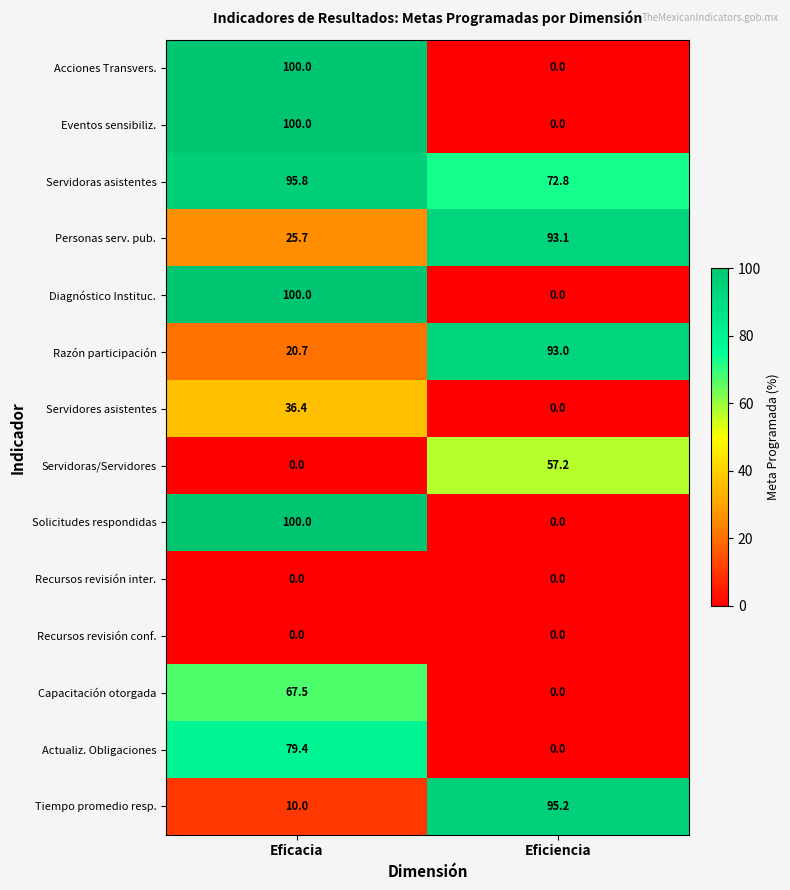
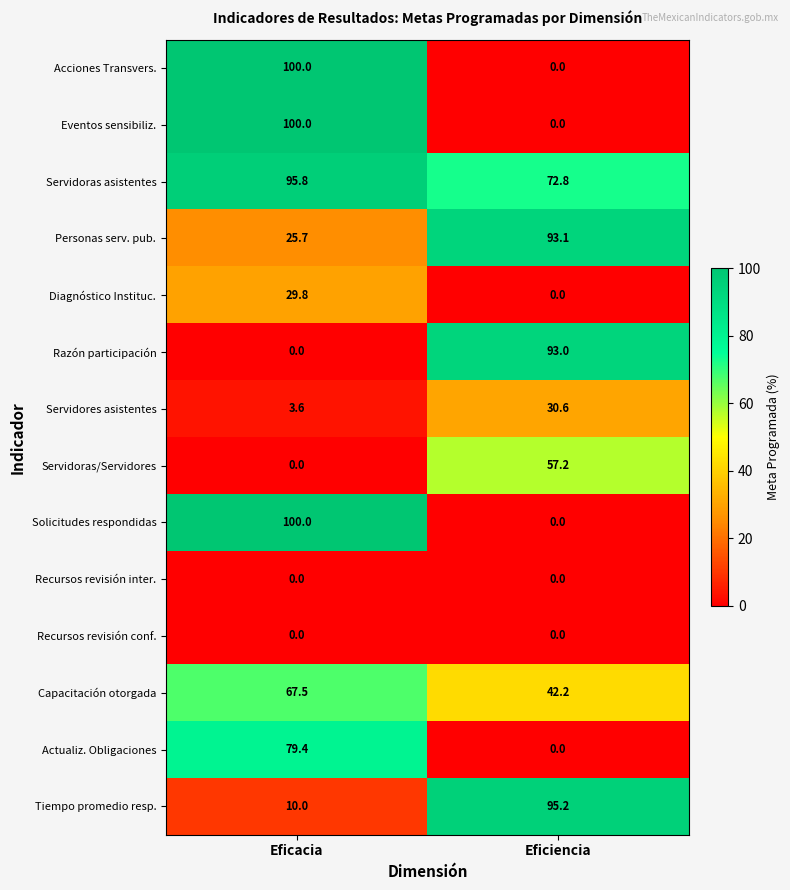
Diagnóstico Instituc., Eficacia: 100.0 -> 29.8
Razón participación, Eficacia: 20.7 -> 0.0
Servidores asistentes, Eficacia: 36.4 -> 3.6
Servidores asistentes, Eficiencia: 0.0 -> 30.6
Capacitación otorgada, Eficiencia: 0.0 -> 42.2
